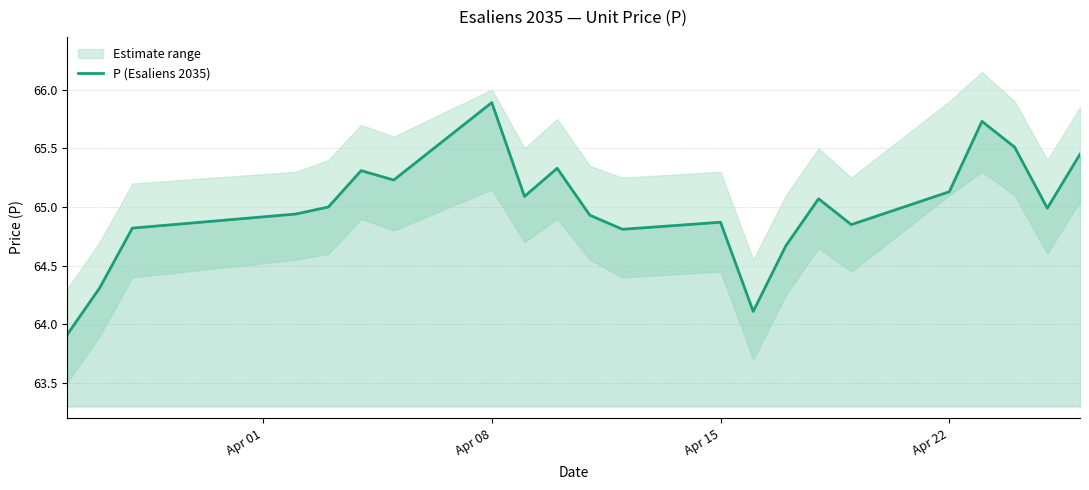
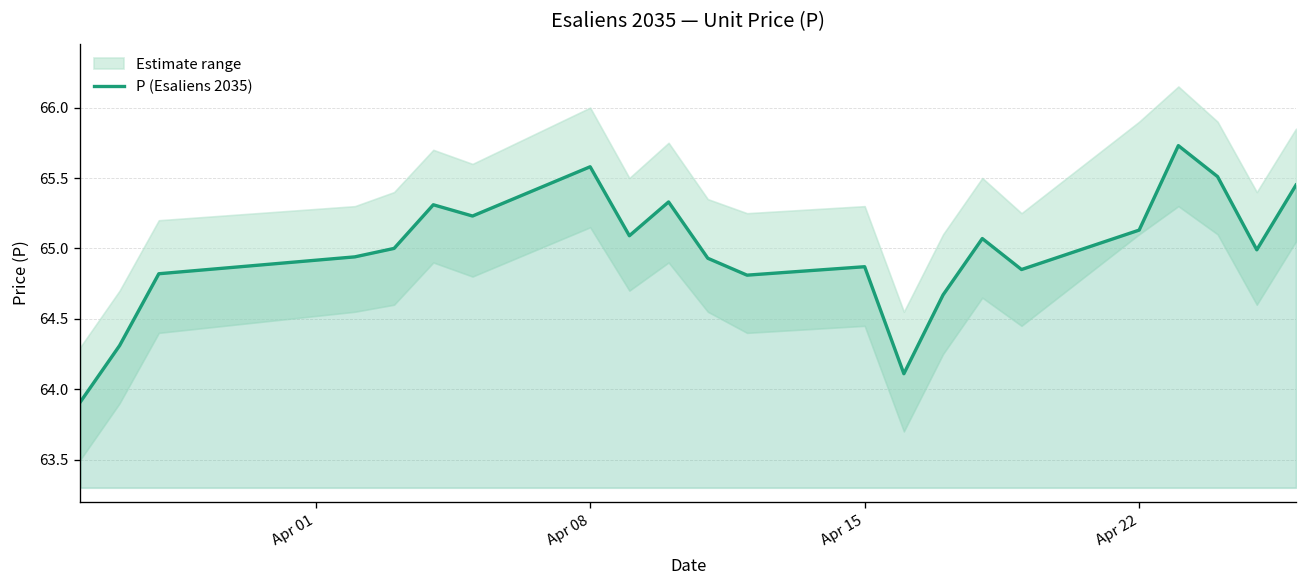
P (Esaliens 2035), Apr 08: 65.89 -> 65.58
